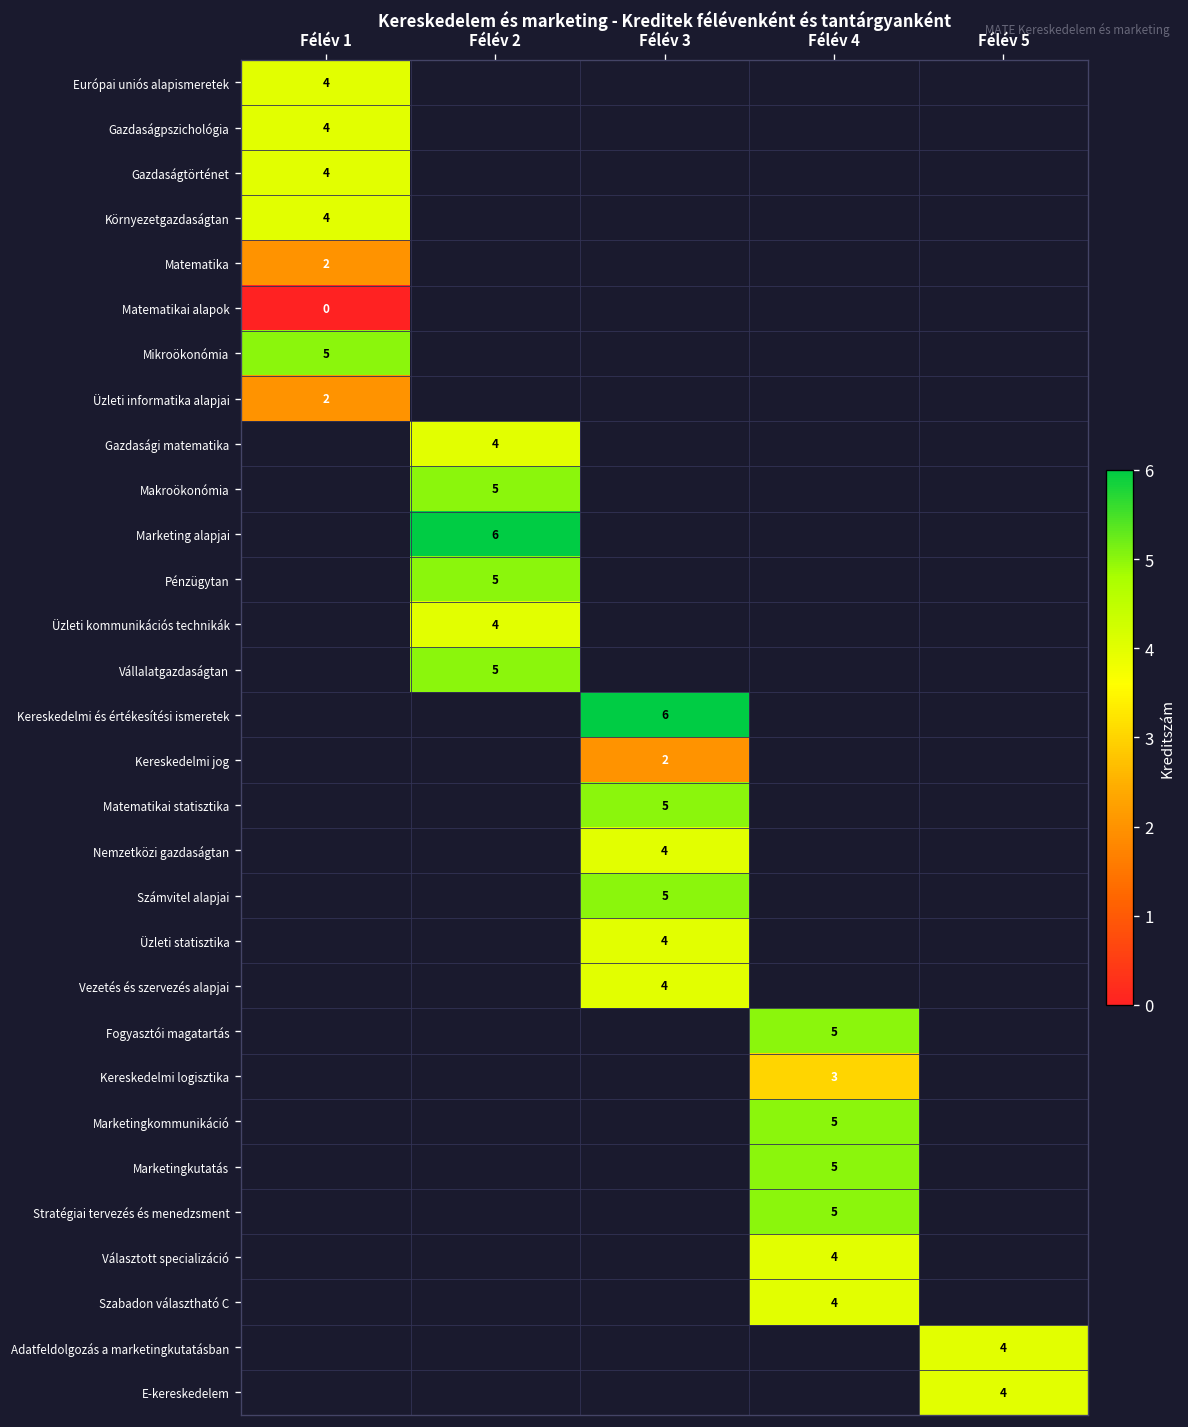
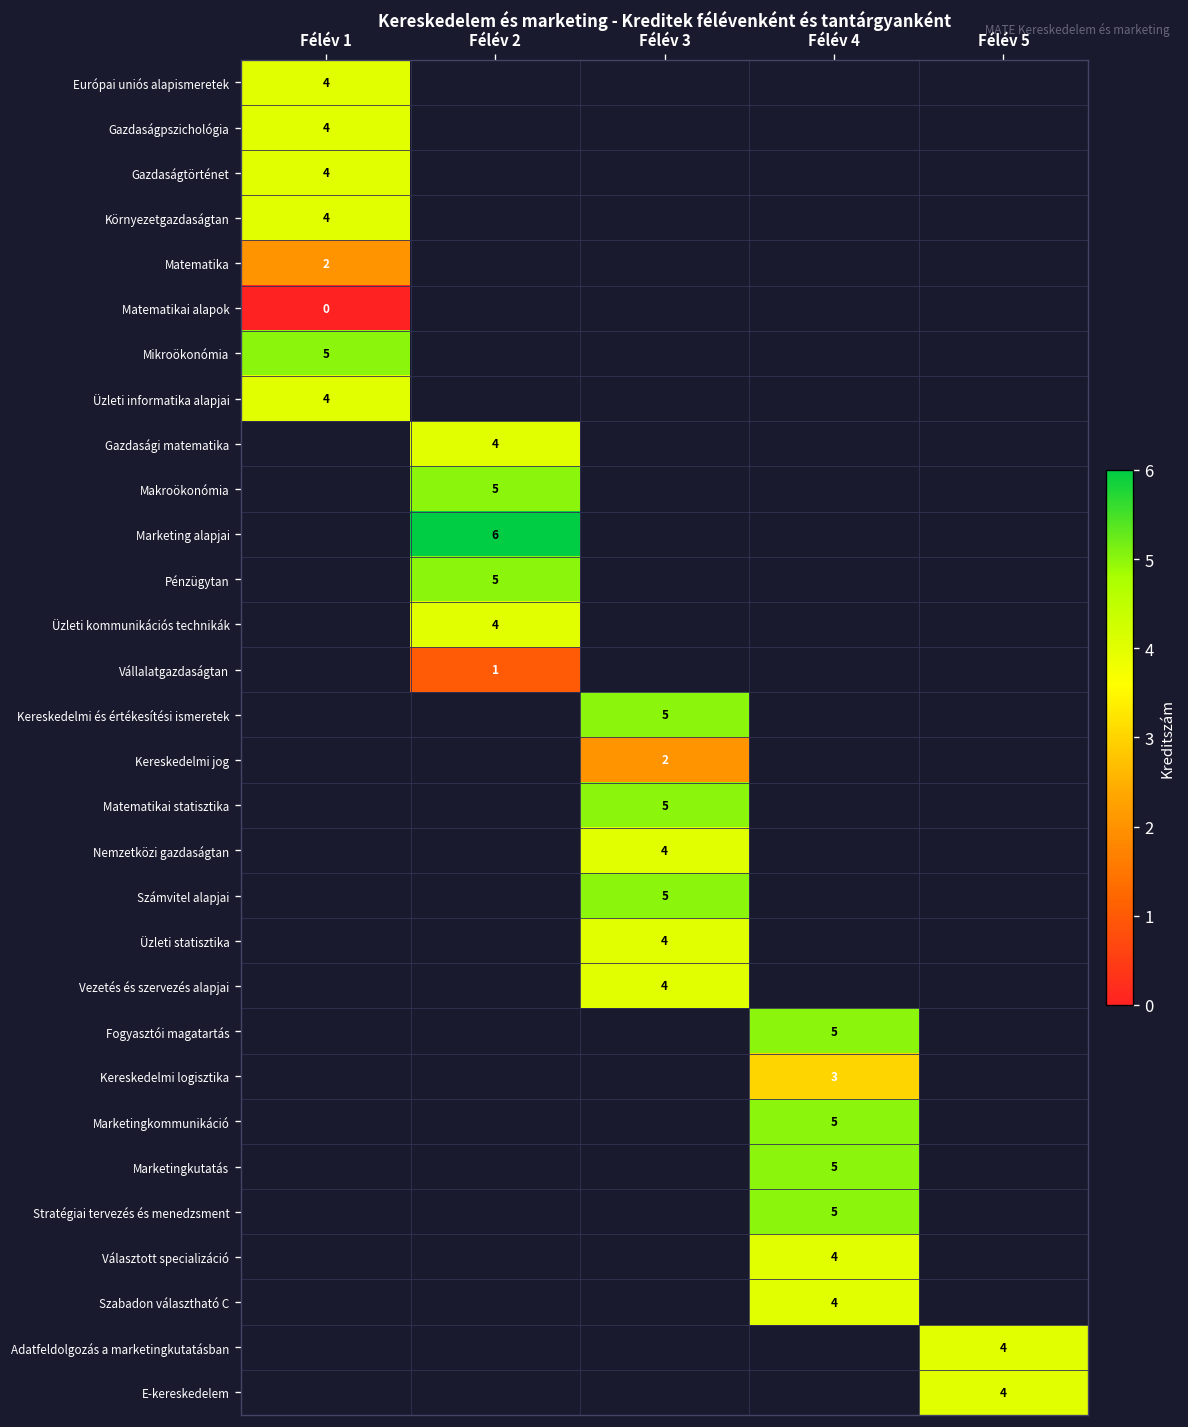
Üzleti informatika alapjai, Félév 1: 2 -> 4
Vállalatgazdaságtan, Félév 2: 5 -> 1
Kereskedelmi és értékesítési ismeretek, Félév 3: 6 -> 5
